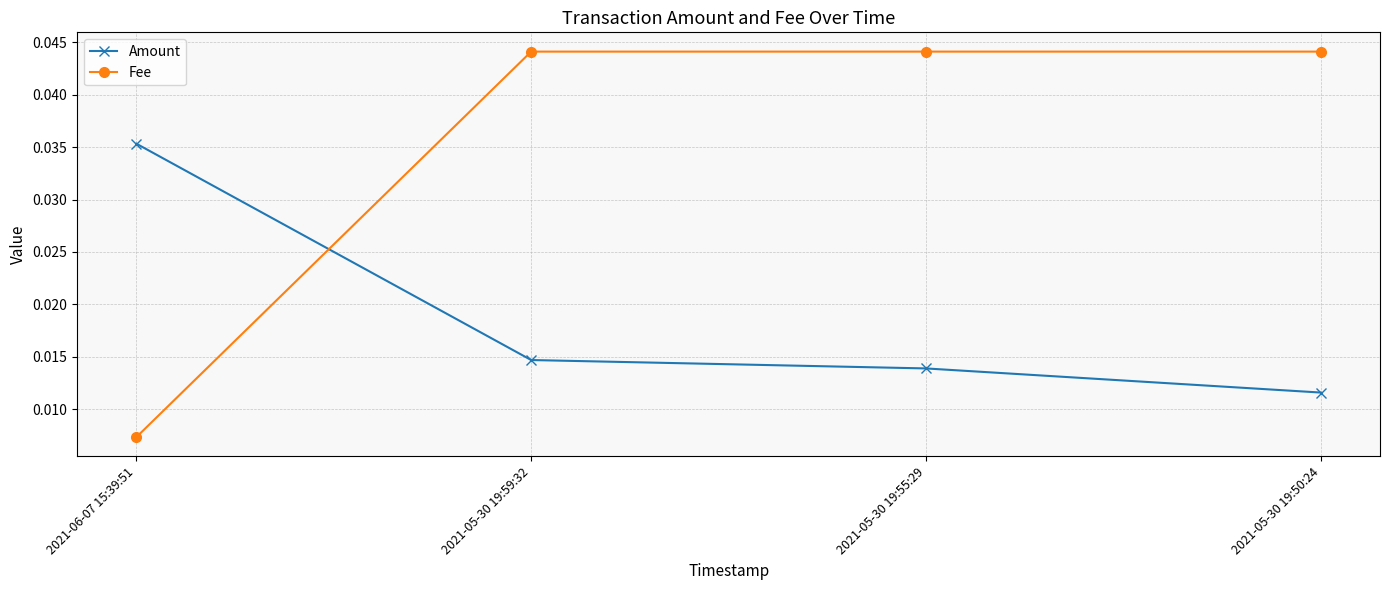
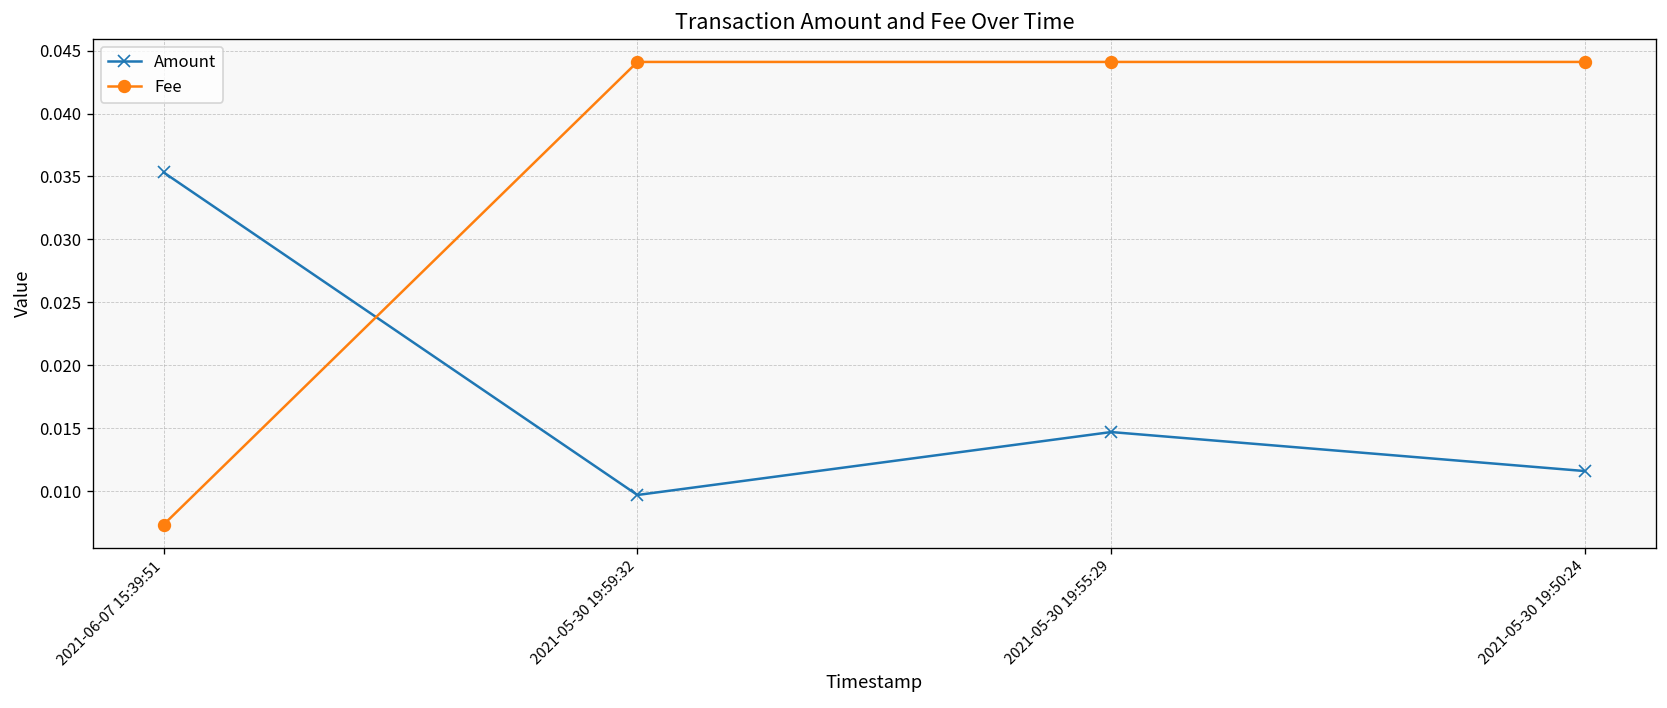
Amount, 2021-05-30 19:59:32: 0.0147 -> 0.0097
Amount, 2021-05-30 19:55:29: 0.0139 -> 0.0147
